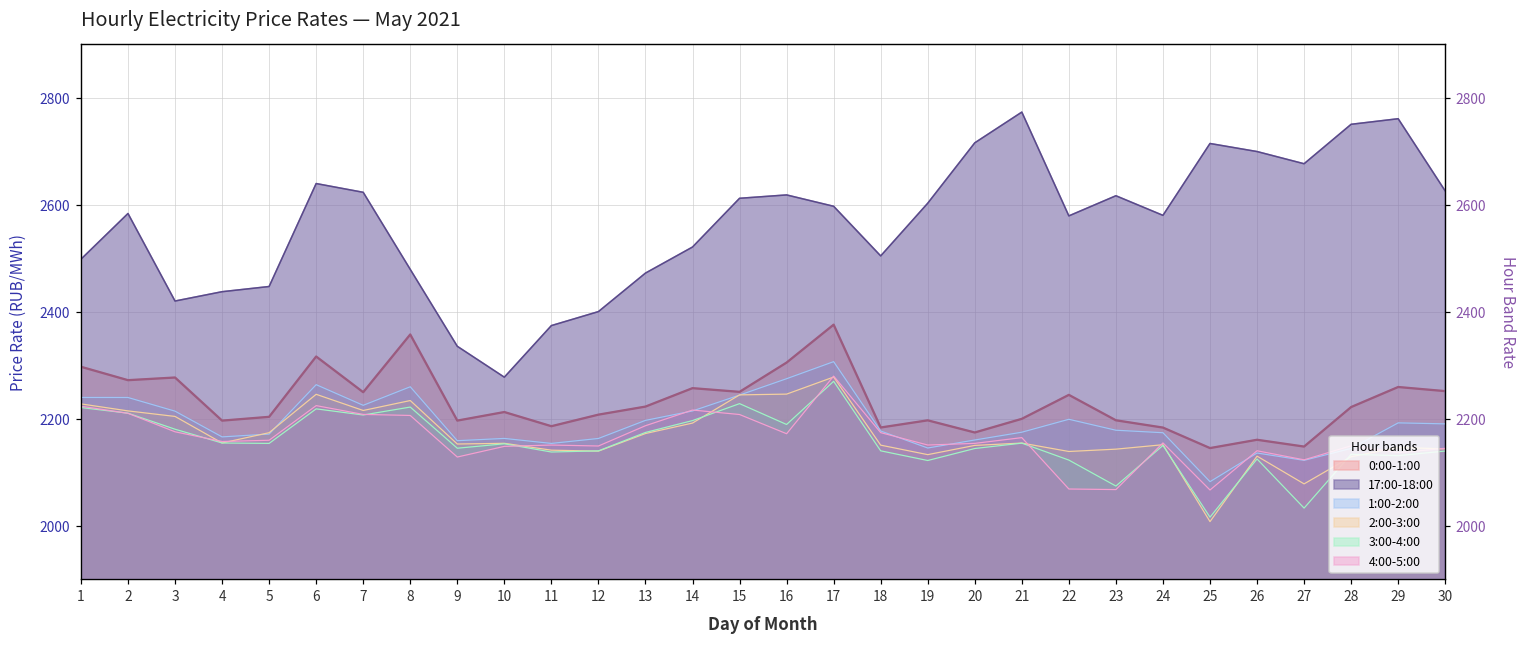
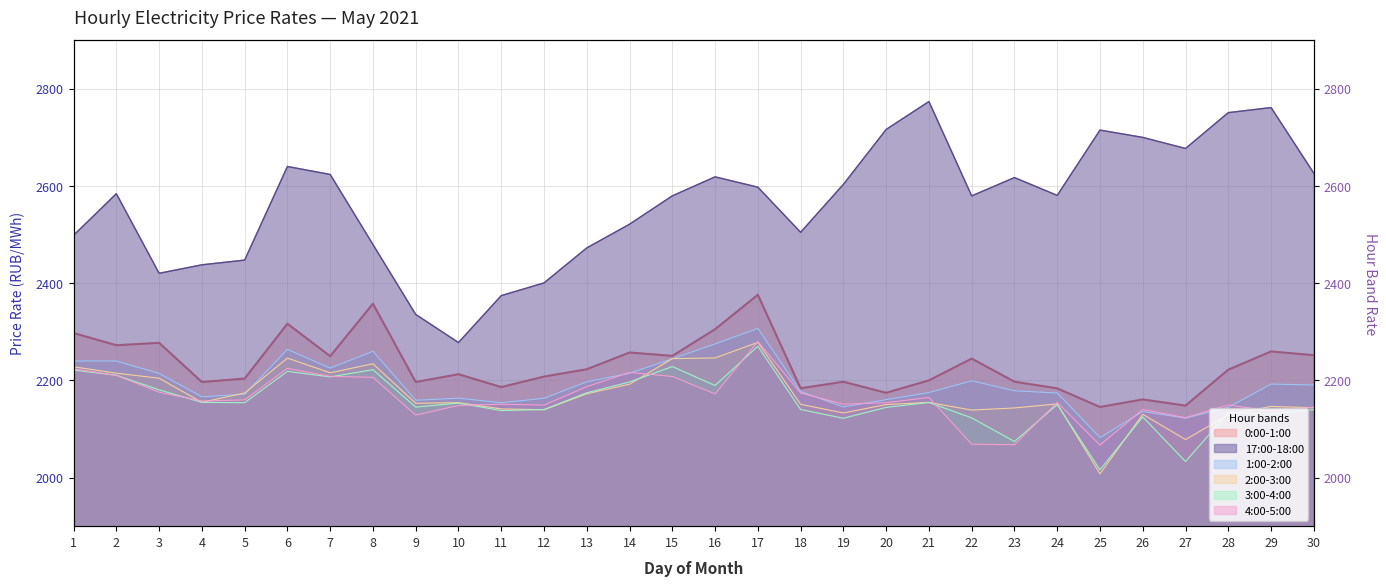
17:00-18:00, 15: 2610 -> 2580
